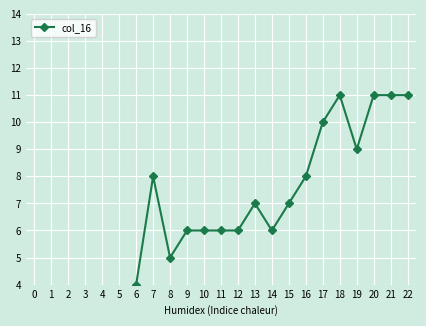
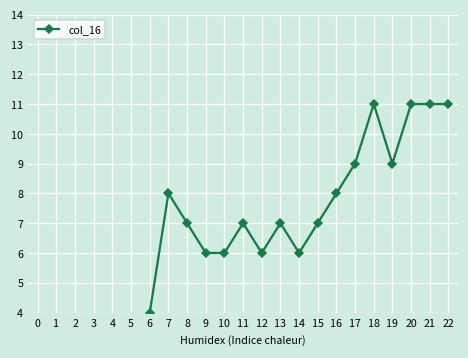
8: 5 -> 7
11: 6 -> 7
17: 10 -> 9
